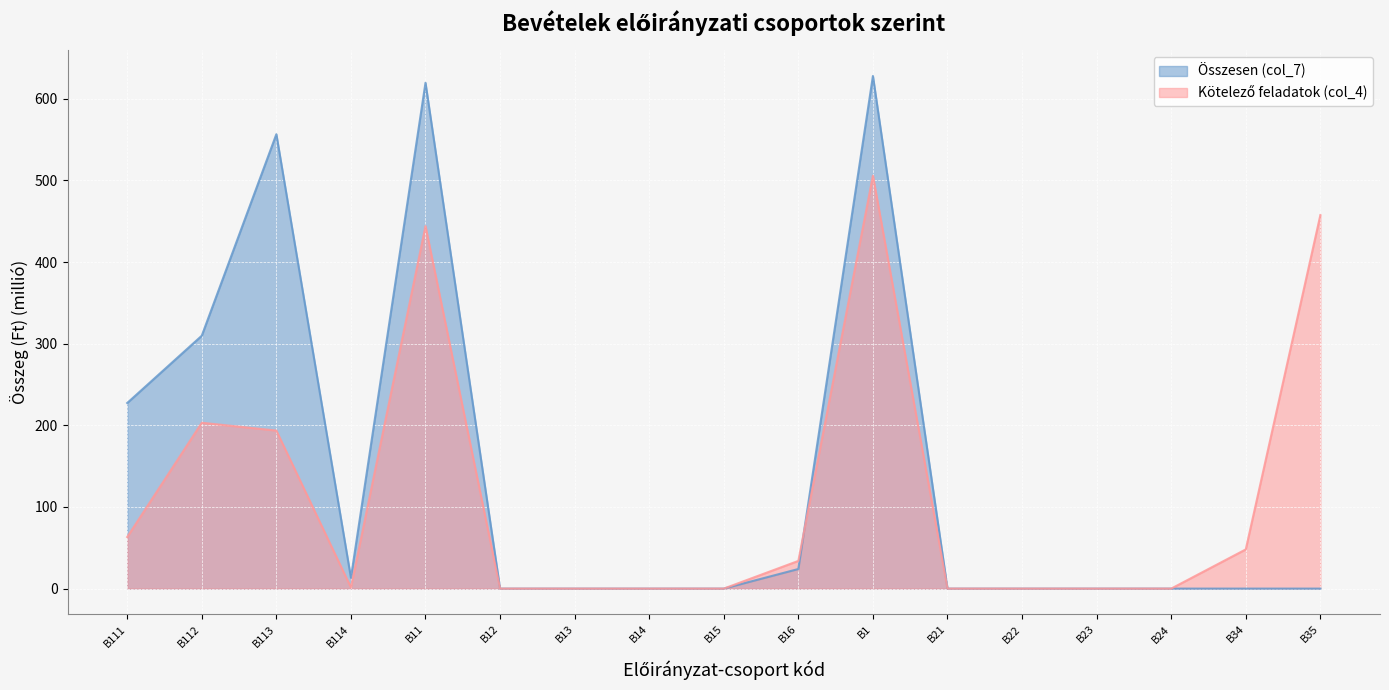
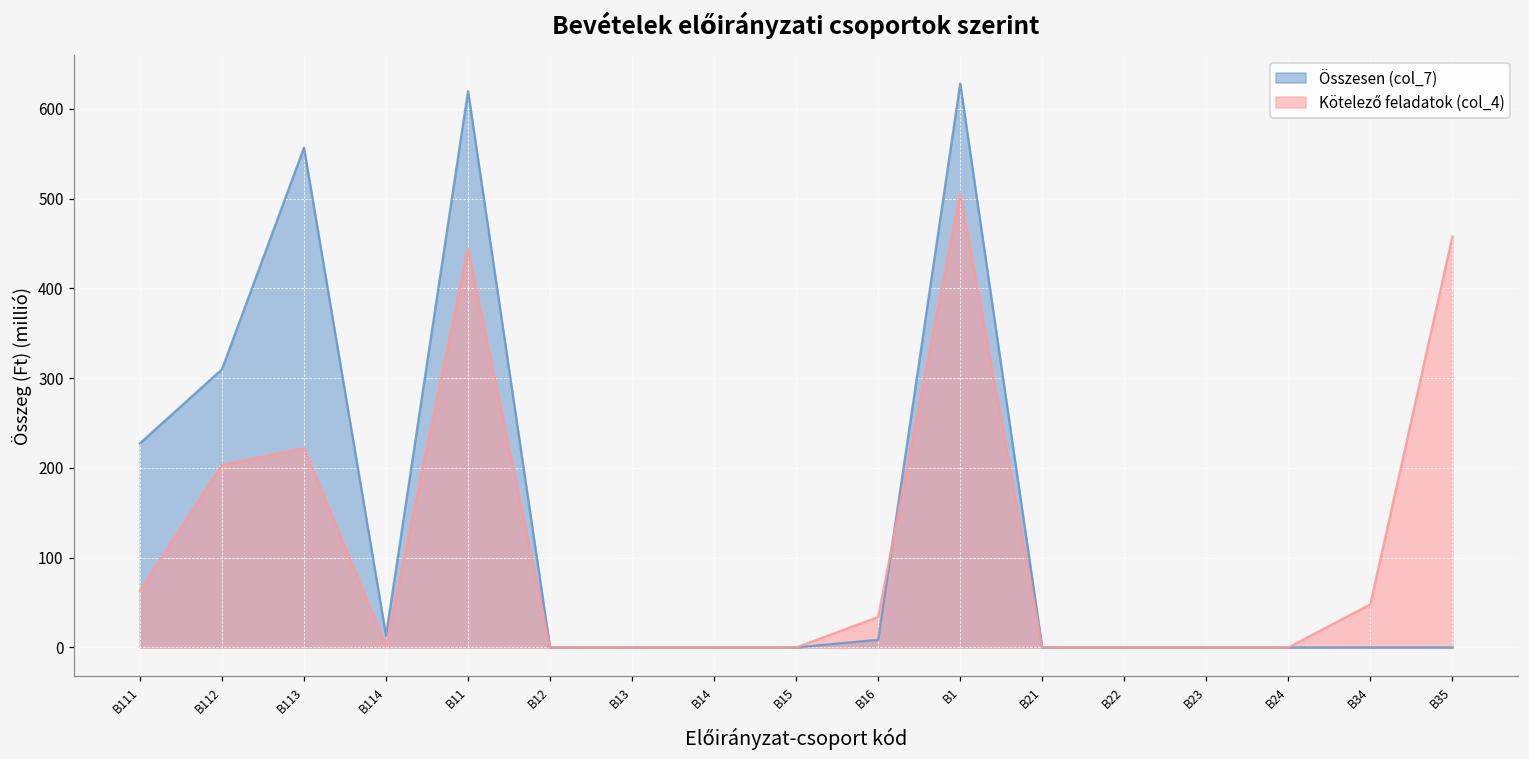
Kötelező feladatok (col_4), B113: 190 -> 220
Összesen (col_7), B16: 20 -> 10
